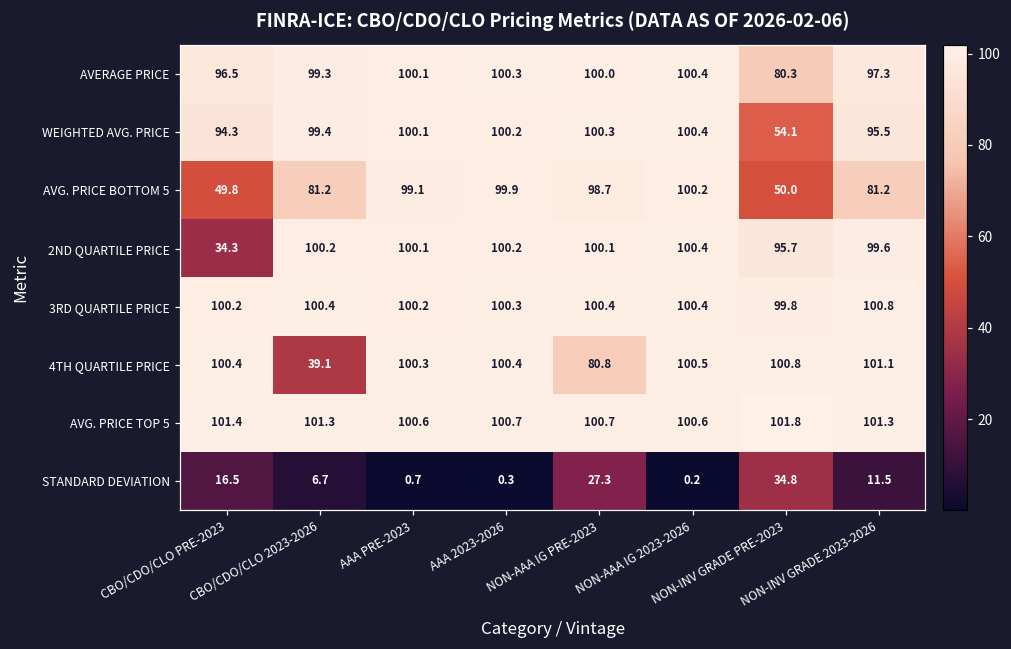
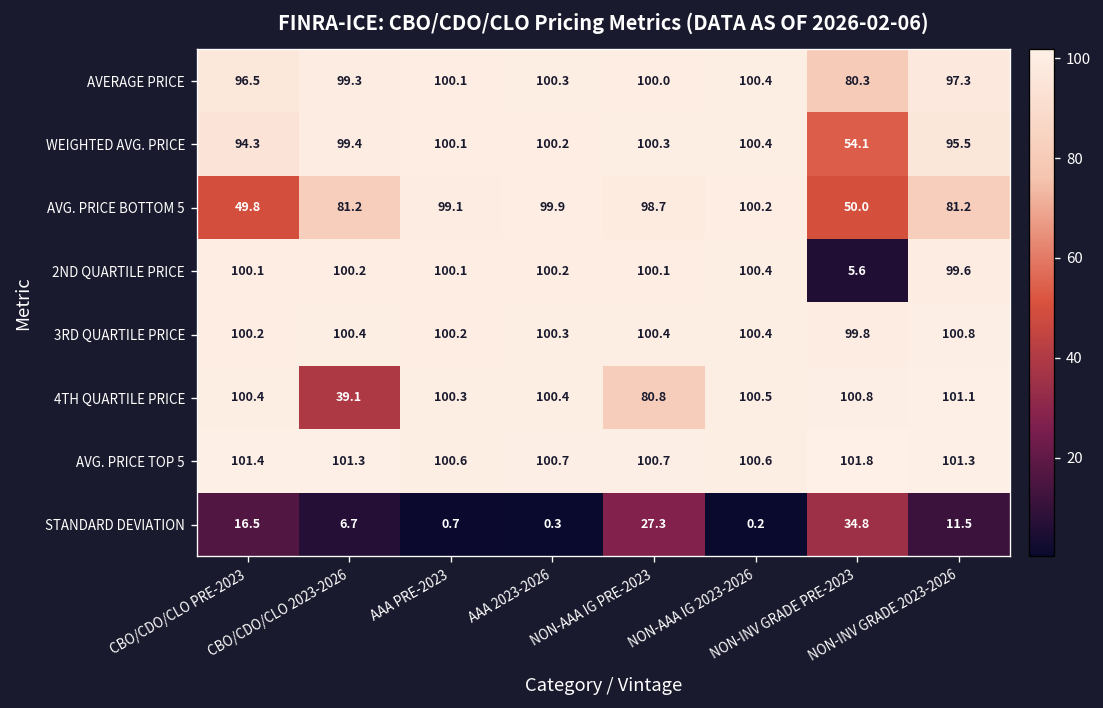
2ND QUARTILE PRICE, CBO/CDO/CLO PRE-2023: 34.3 -> 100.1
2ND QUARTILE PRICE, NON-INV GRADE PRE-2023: 95.7 -> 5.6
